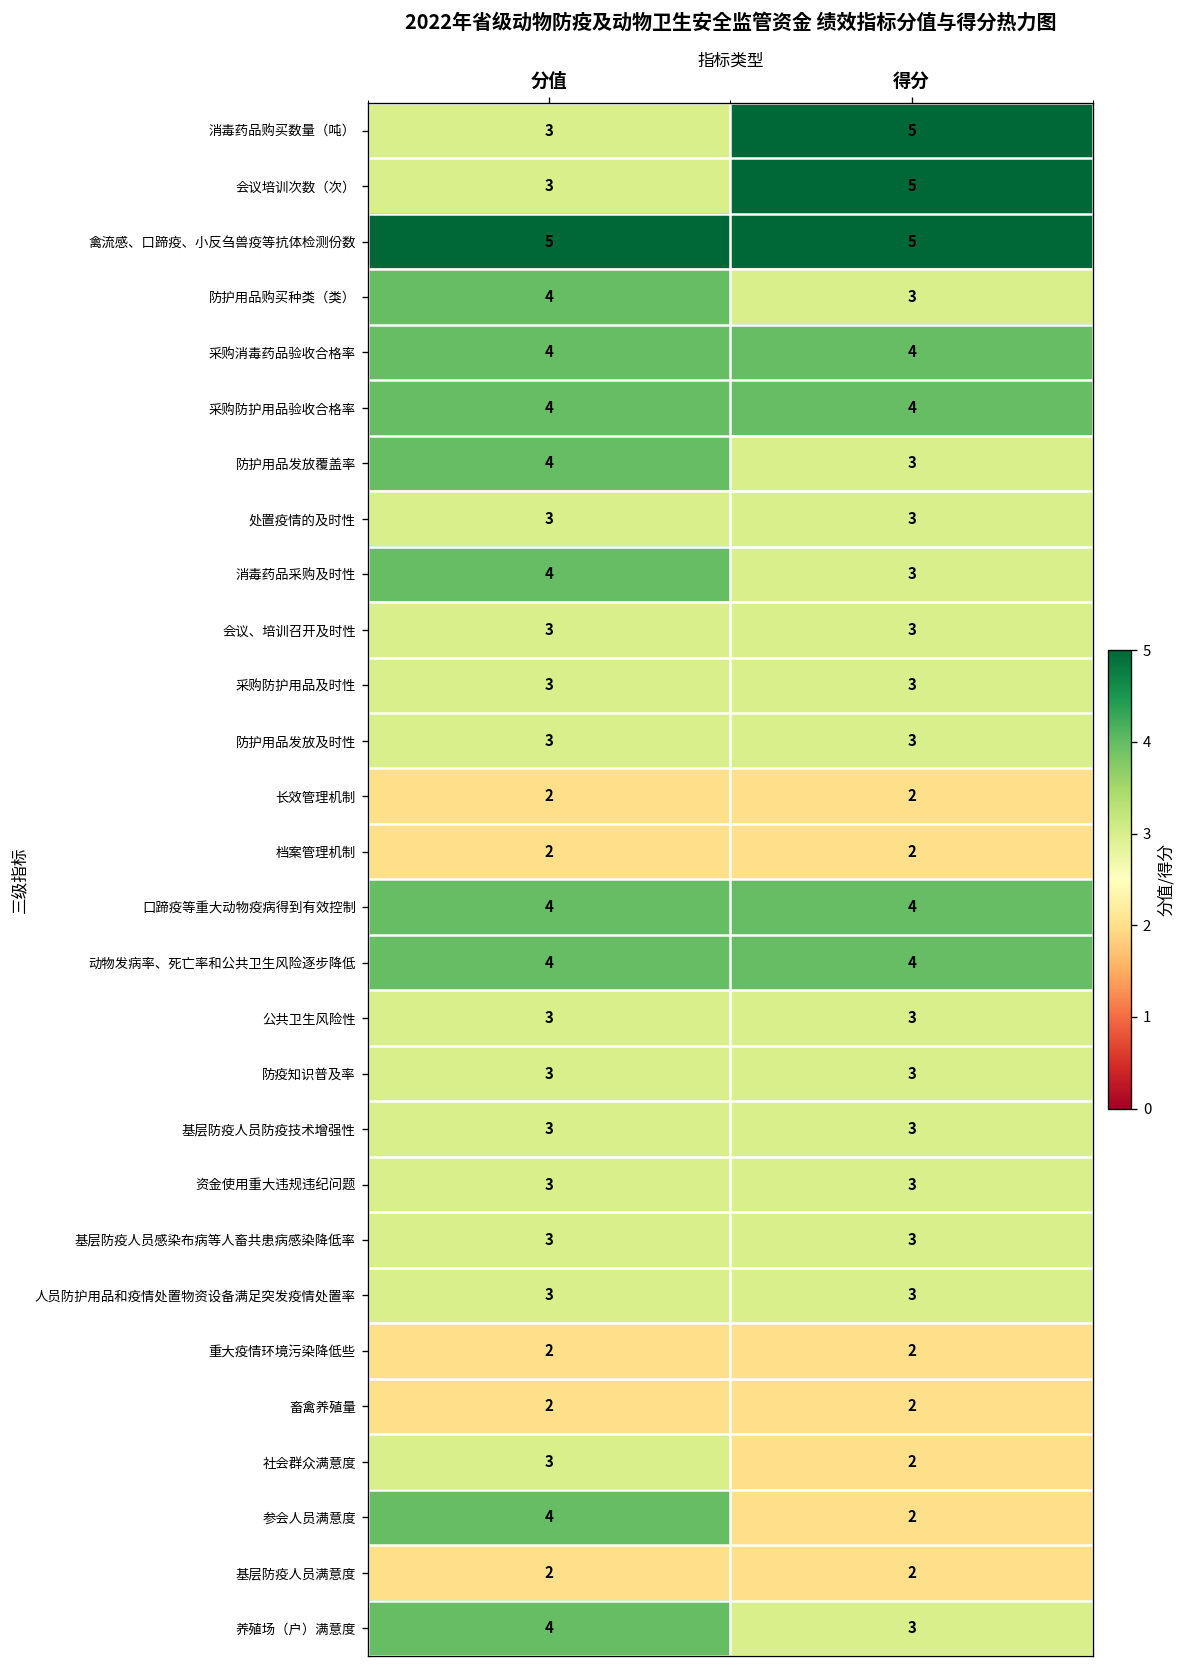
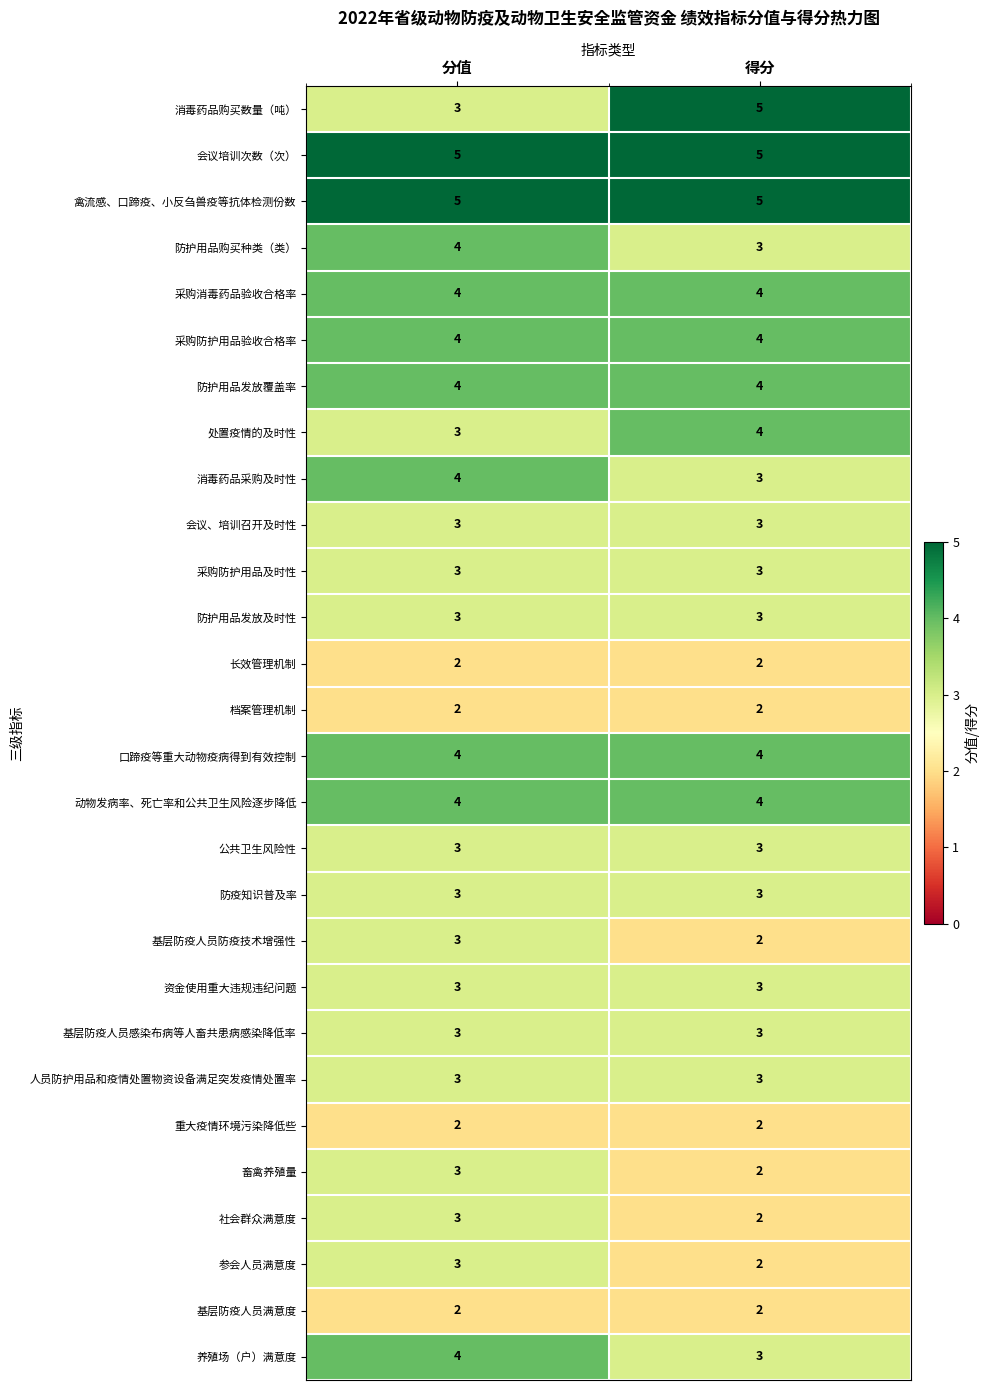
会议培训次数（次）, 分值: 3 -> 5
防护用品发放覆盖率, 得分: 3 -> 4
处置疫情的及时性, 得分: 3 -> 4
基层防疫人员防疫技术增强性, 得分: 3 -> 2
畜禽养殖量, 分值: 2 -> 3
参会人员满意度, 分值: 4 -> 3
